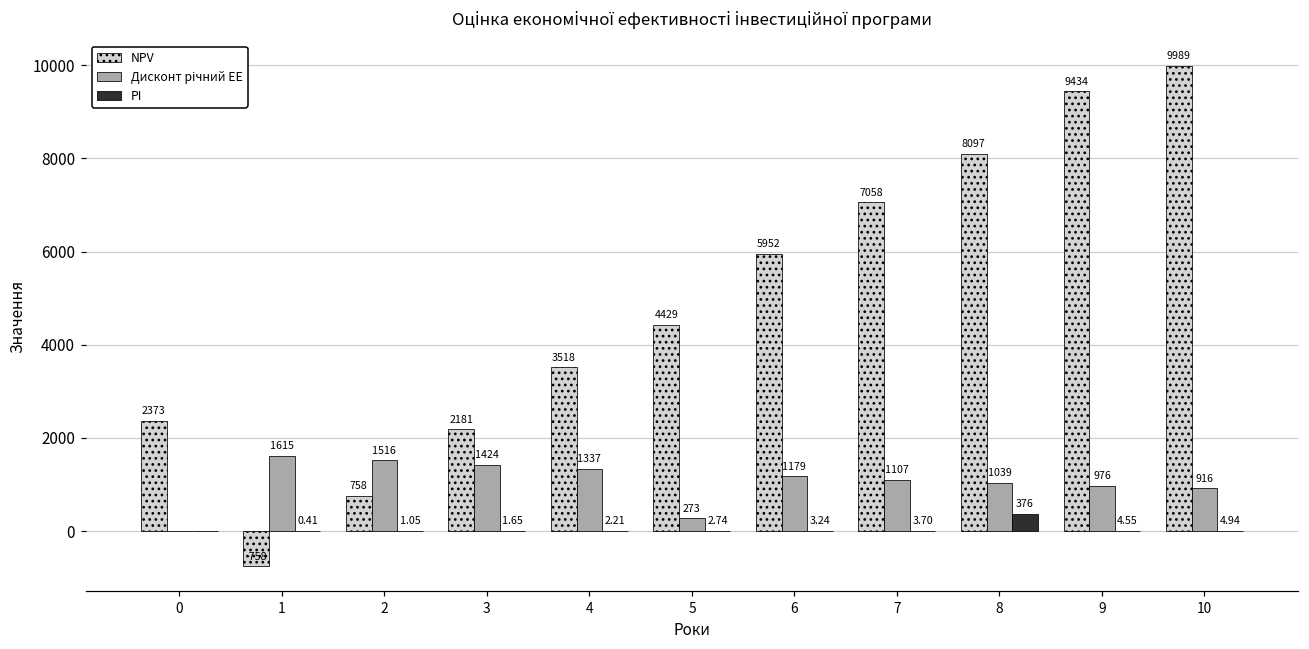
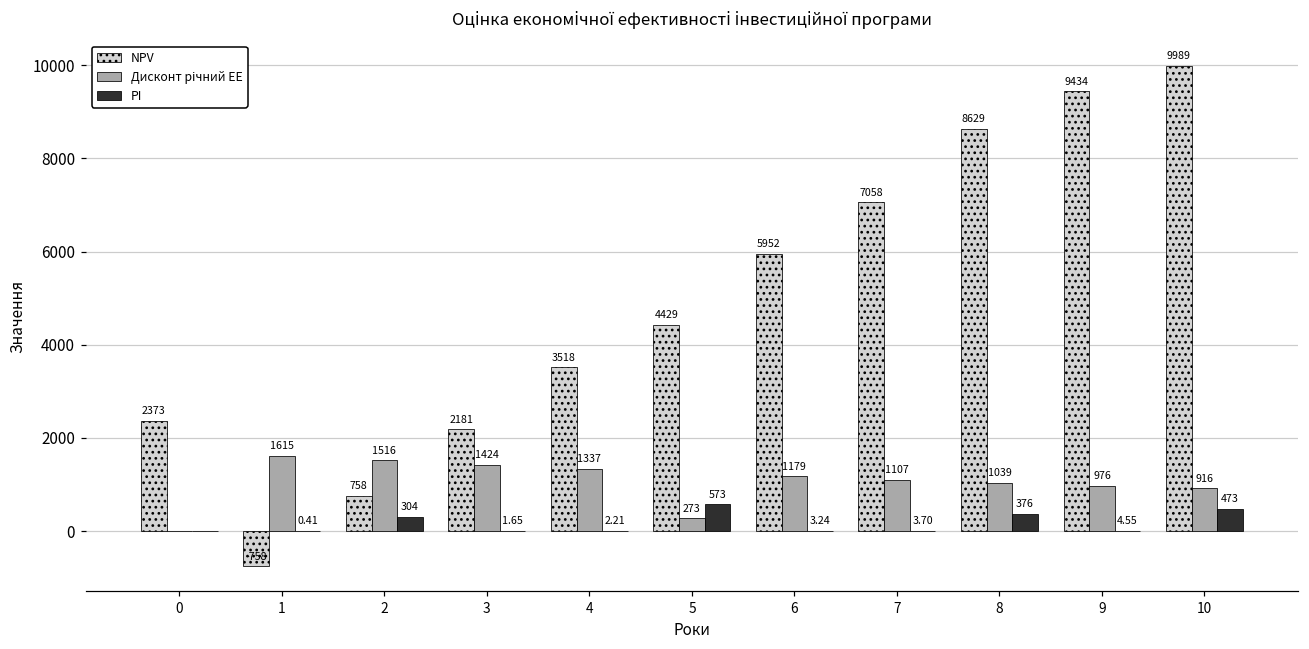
PI, 2: 1.05 -> 304
PI, 5: 2.74 -> 573
NPV, 8: 8097 -> 8629
PI, 10: 4.94 -> 473
